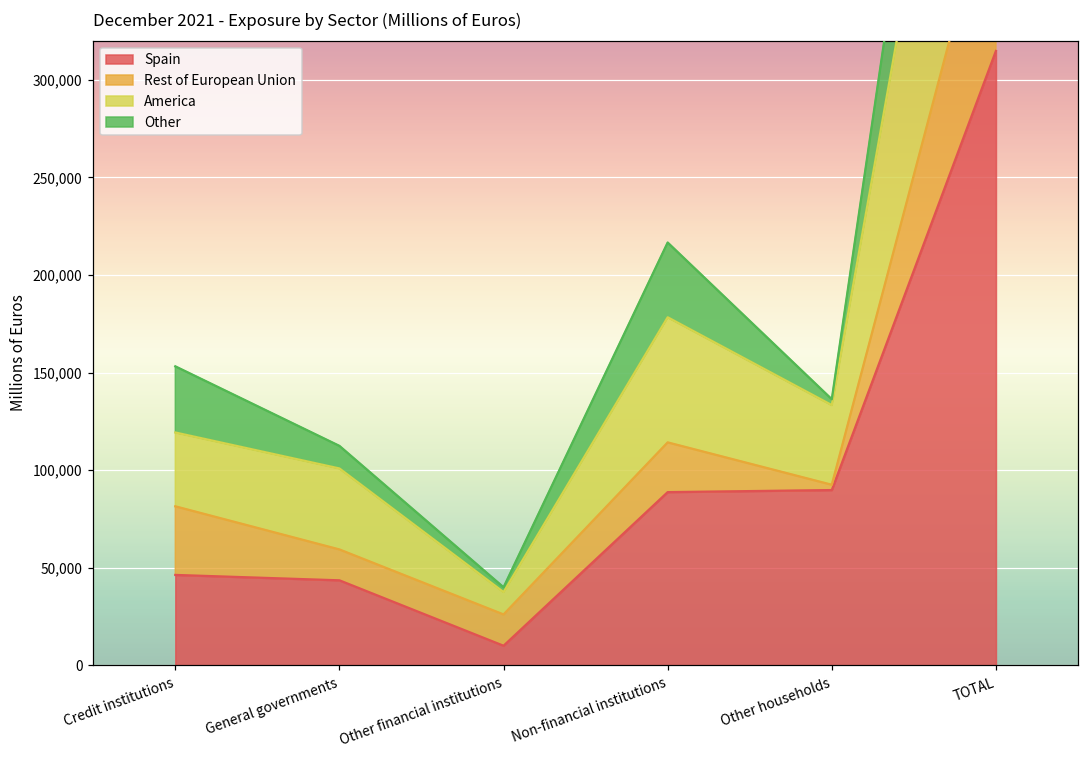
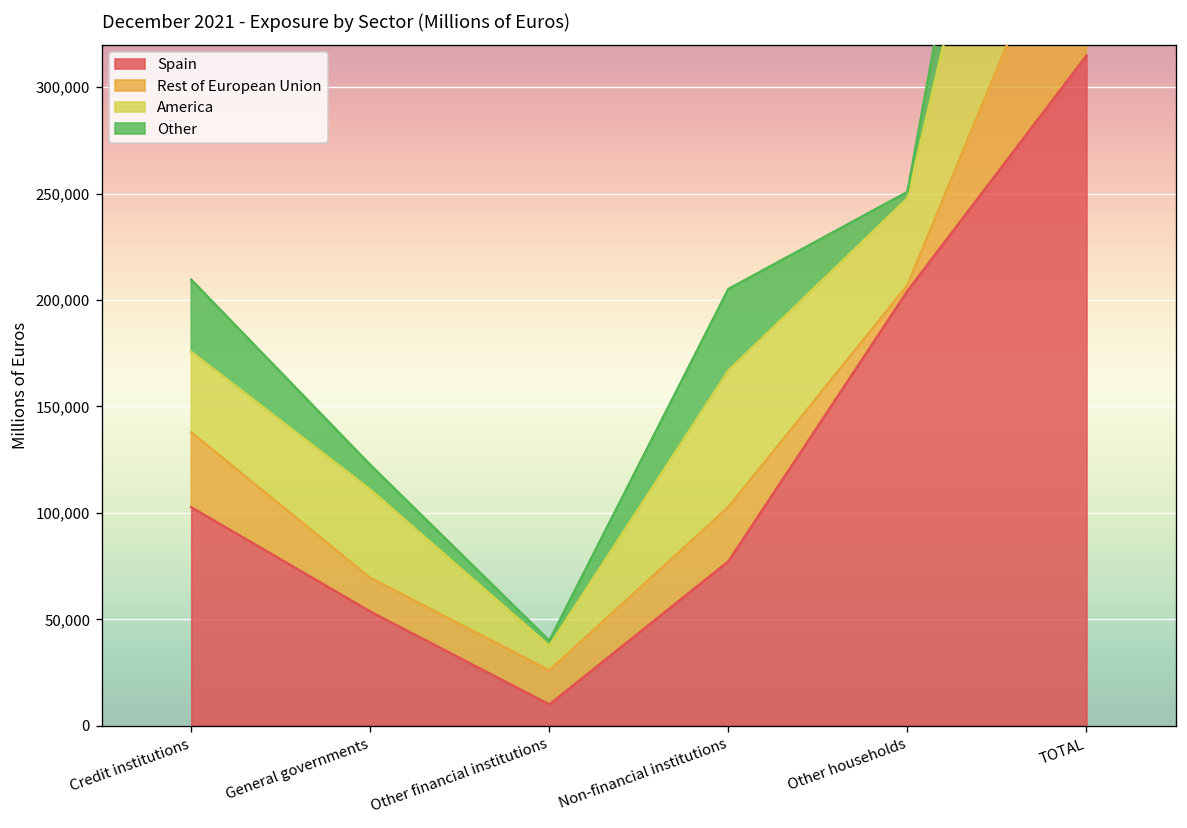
Spain, Credit institutions: 46,000 -> 103,000
Spain, General governments: 44,000 -> 54,000
Spain, Non-financial institutions: 89,000 -> 77,000
Spain, Other households: 90,000 -> 204,000
